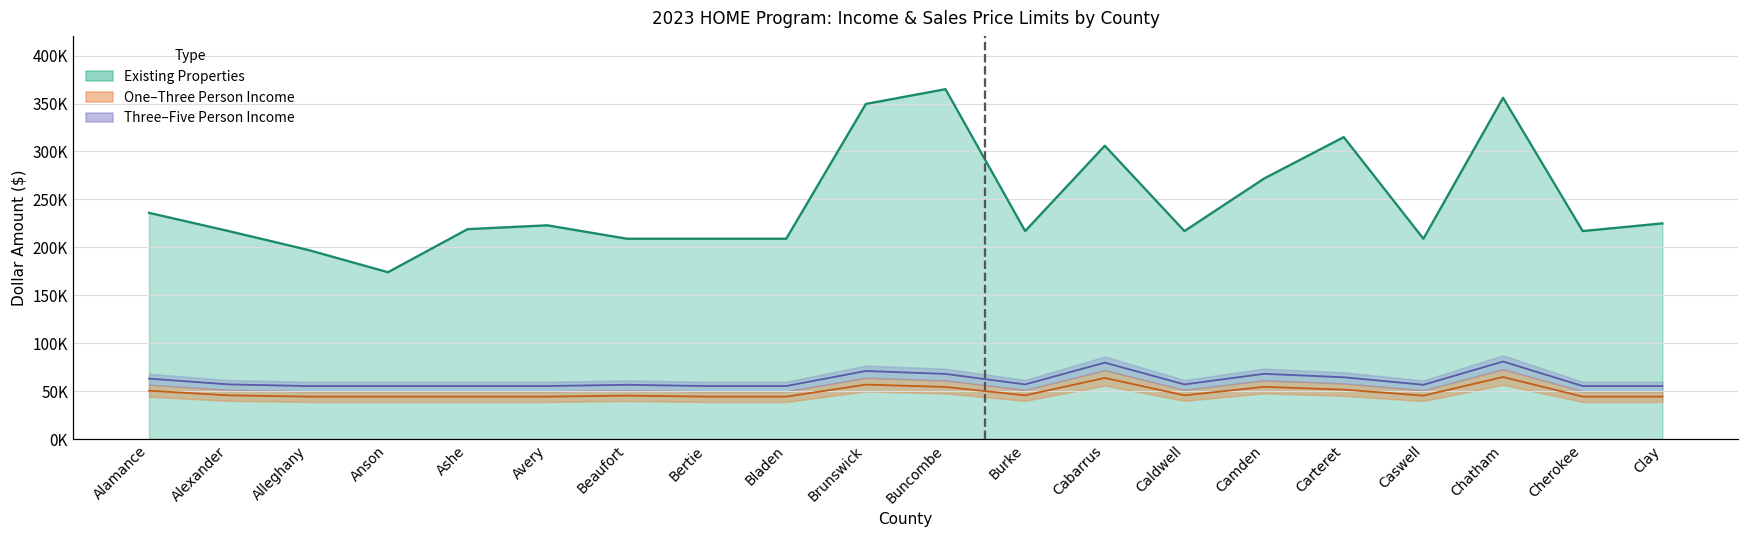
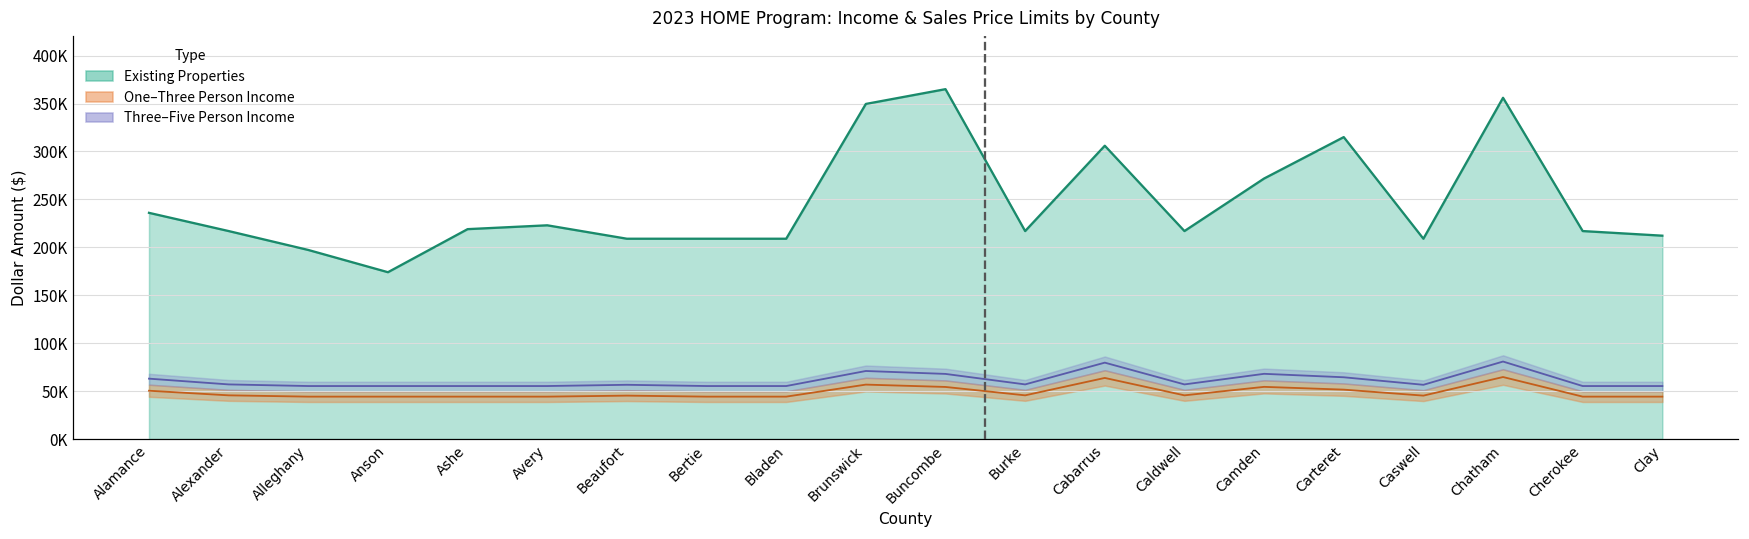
Existing Properties, Clay: 230000 -> 210000
